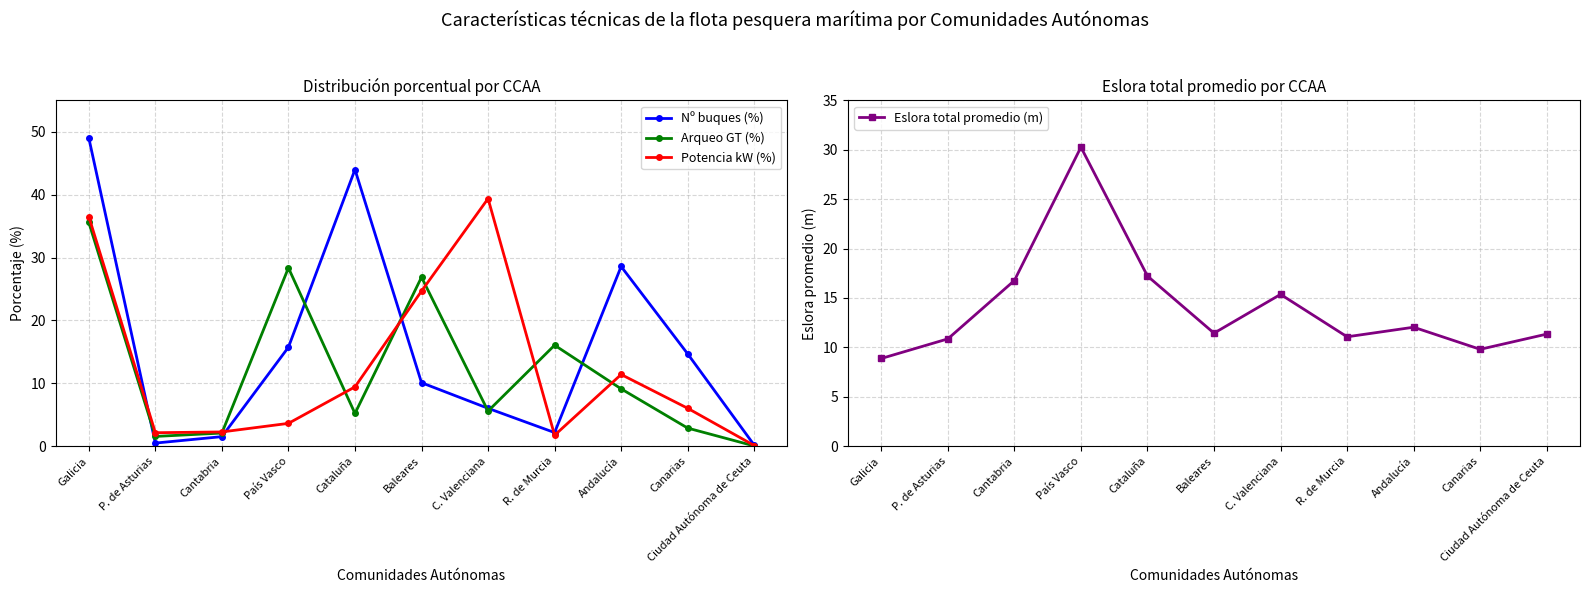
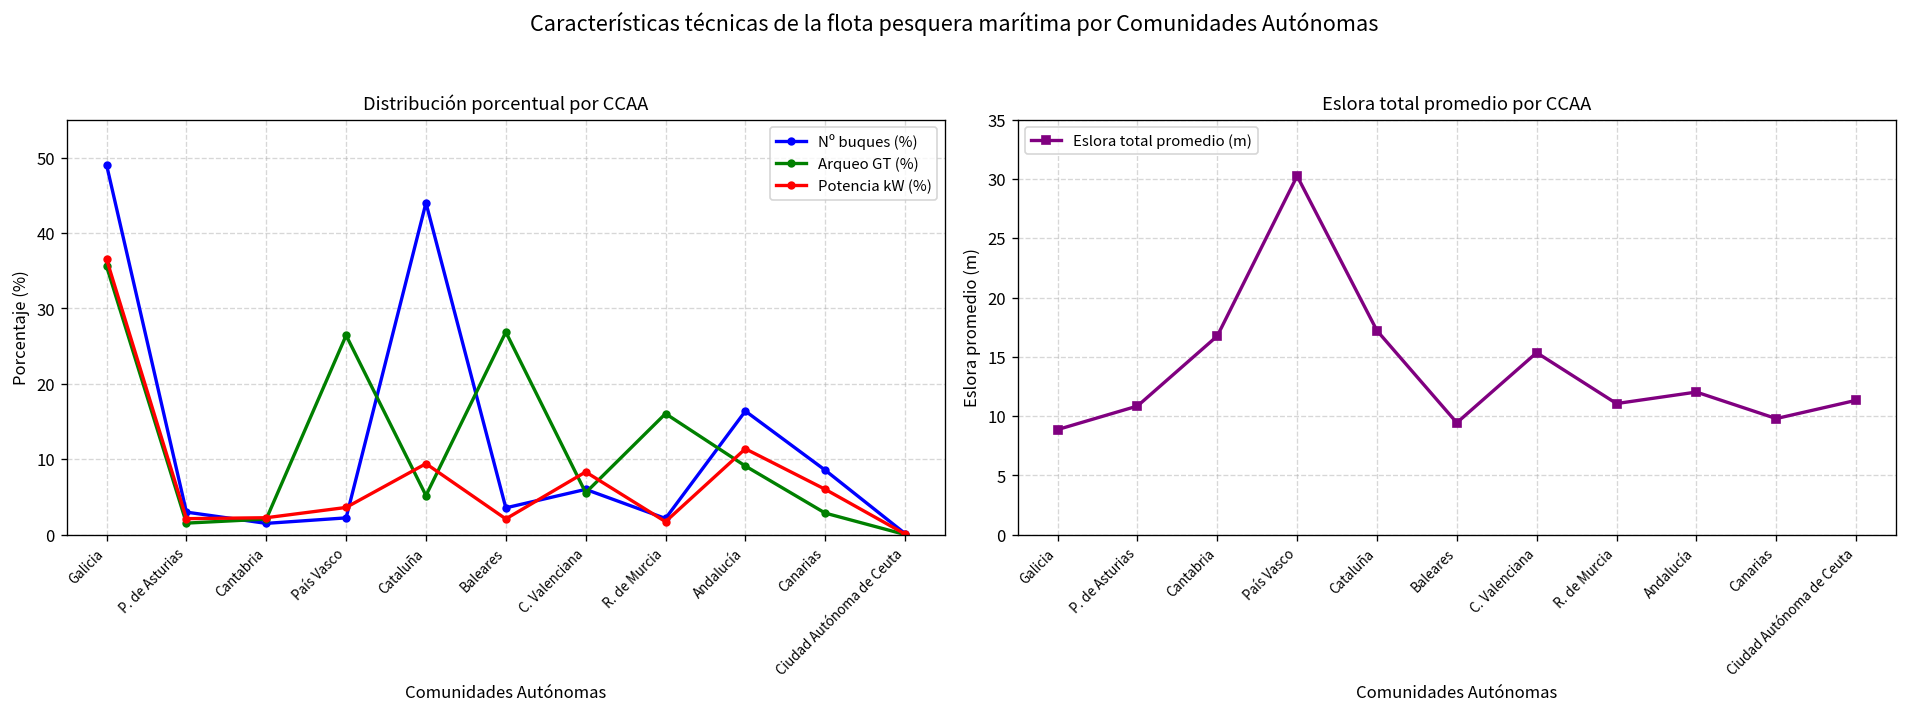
Distribución porcentual por CCAA, Nº buques (%), P. de Asturias: 0 -> 3
Distribución porcentual por CCAA, Nº buques (%), País Vasco: 16 -> 2
Distribución porcentual por CCAA, Arqueo GT (%), País Vasco: 28 -> 26
Distribución porcentual por CCAA, Nº buques (%), Baleares: 10 -> 4
Distribución porcentual por CCAA, Potencia kW (%), Baleares: 25 -> 2
Distribución porcentual por CCAA, Potencia kW (%), C. Valenciana: 39 -> 8
Distribución porcentual por CCAA, Nº buques (%), Andalucía: 29 -> 16
Distribución porcentual por CCAA, Nº buques (%), Canarias: 15 -> 9
Eslora total promedio por CCAA, Baleares: 11 -> 9
